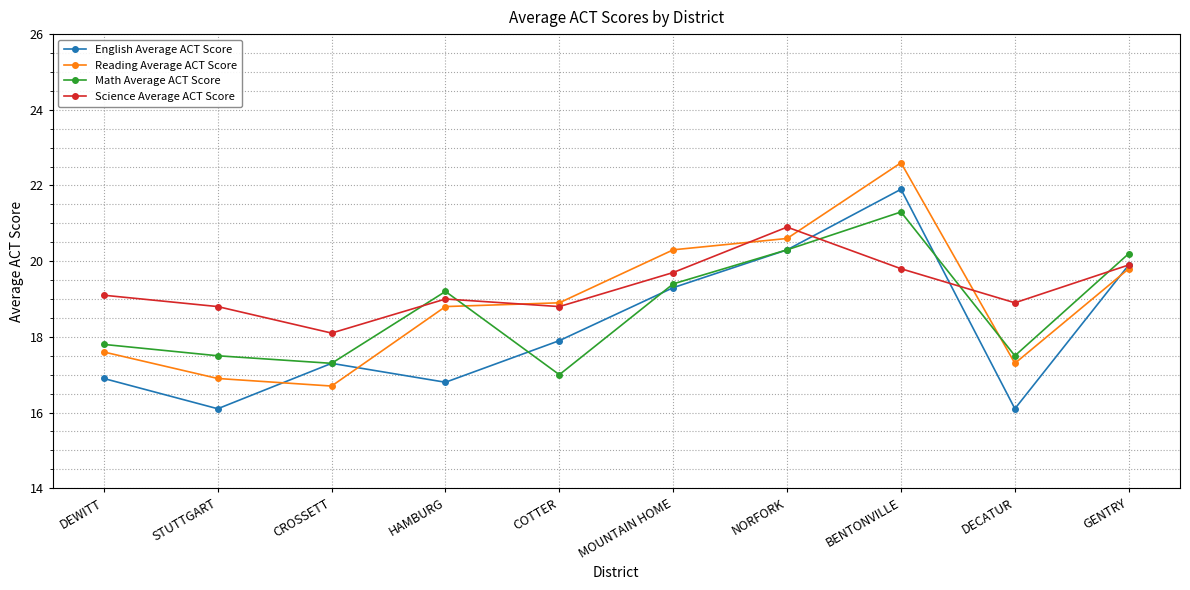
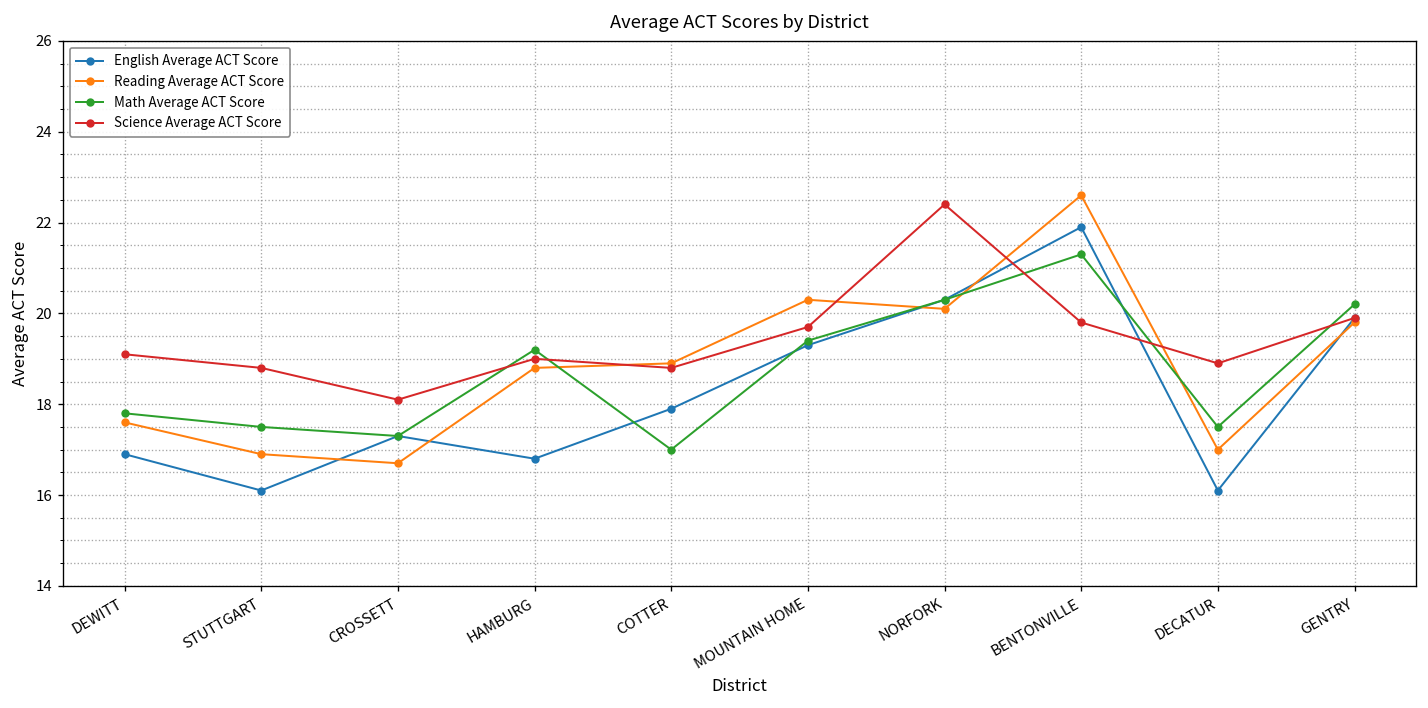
Reading Average ACT Score, NORFORK: 20.6 -> 20.1
Science Average ACT Score, NORFORK: 20.9 -> 22.4
Reading Average ACT Score, DECATUR: 17.3 -> 17.0
